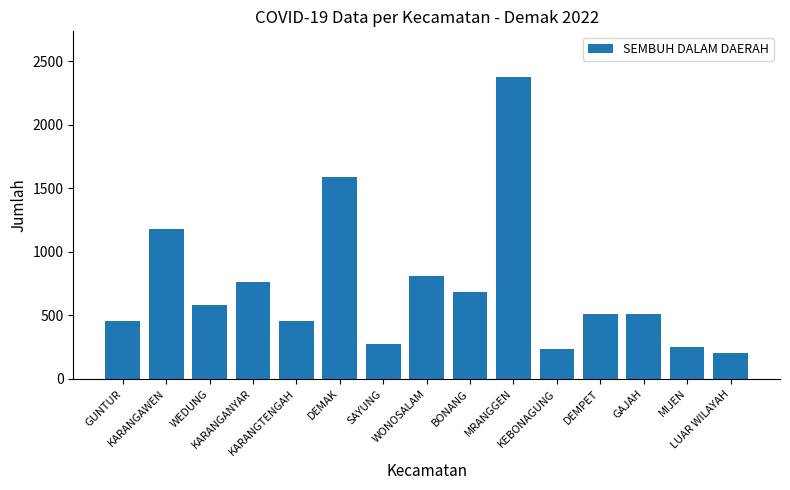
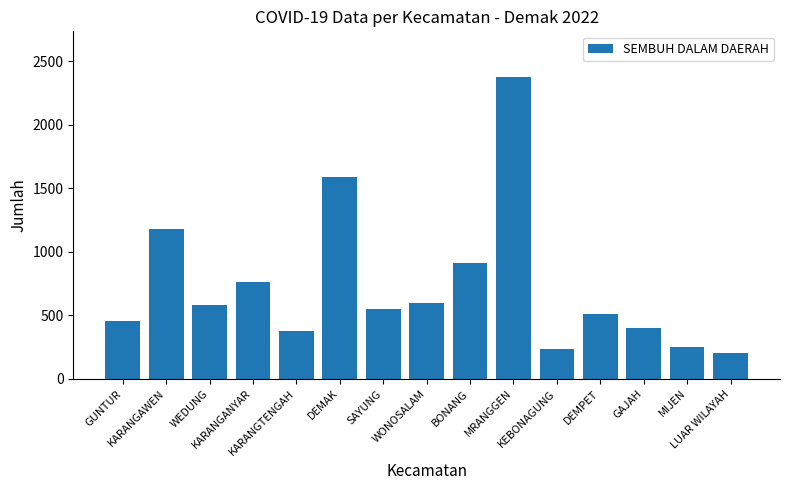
KARANGTENGAH: 450 -> 380
SAYUNG: 270 -> 550
WONOSALAM: 810 -> 600
BONANG: 680 -> 910
GAJAH: 510 -> 400
